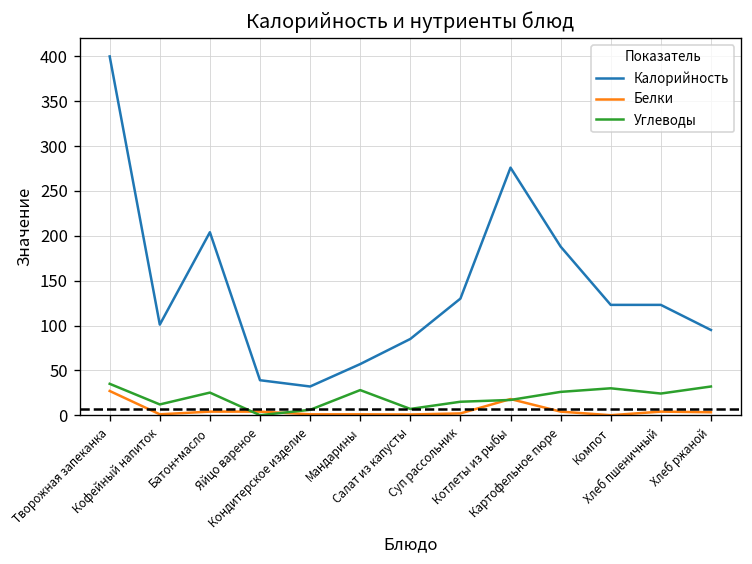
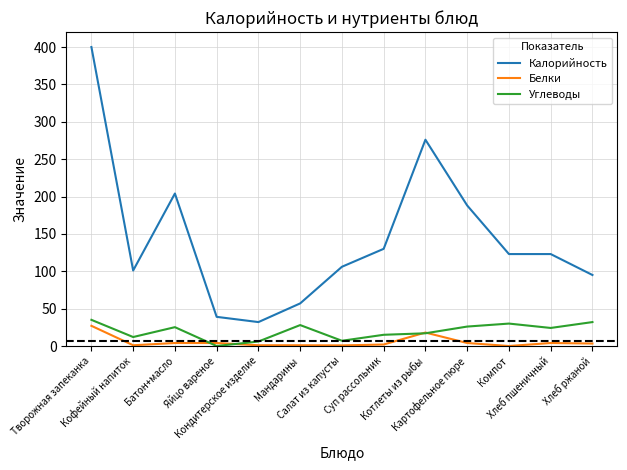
Калорийность, Салат из капусты: 90 -> 110
